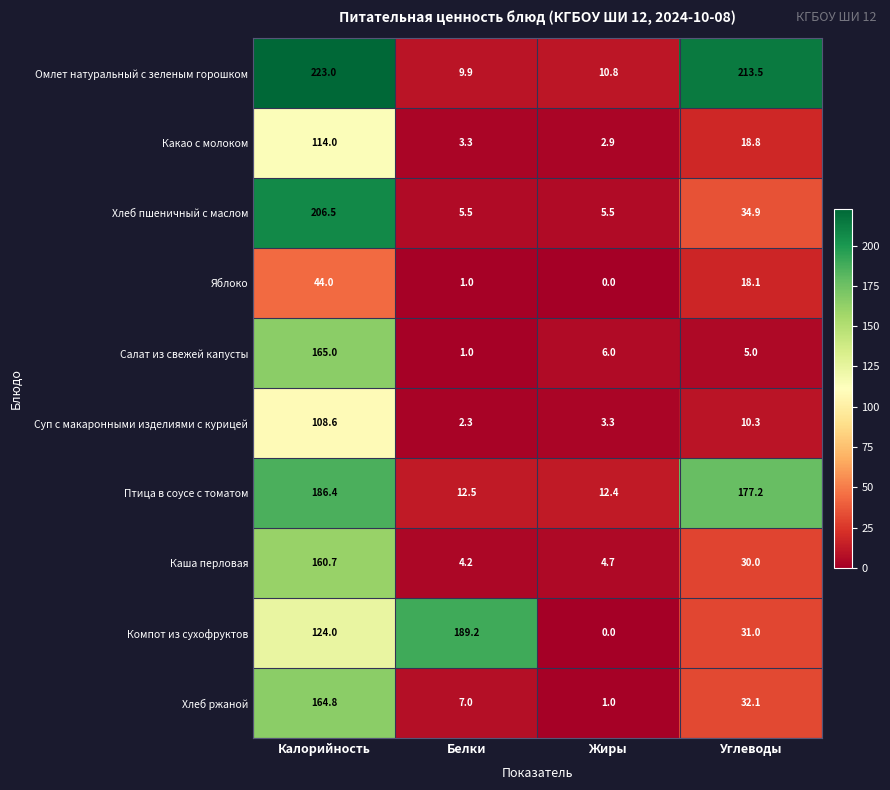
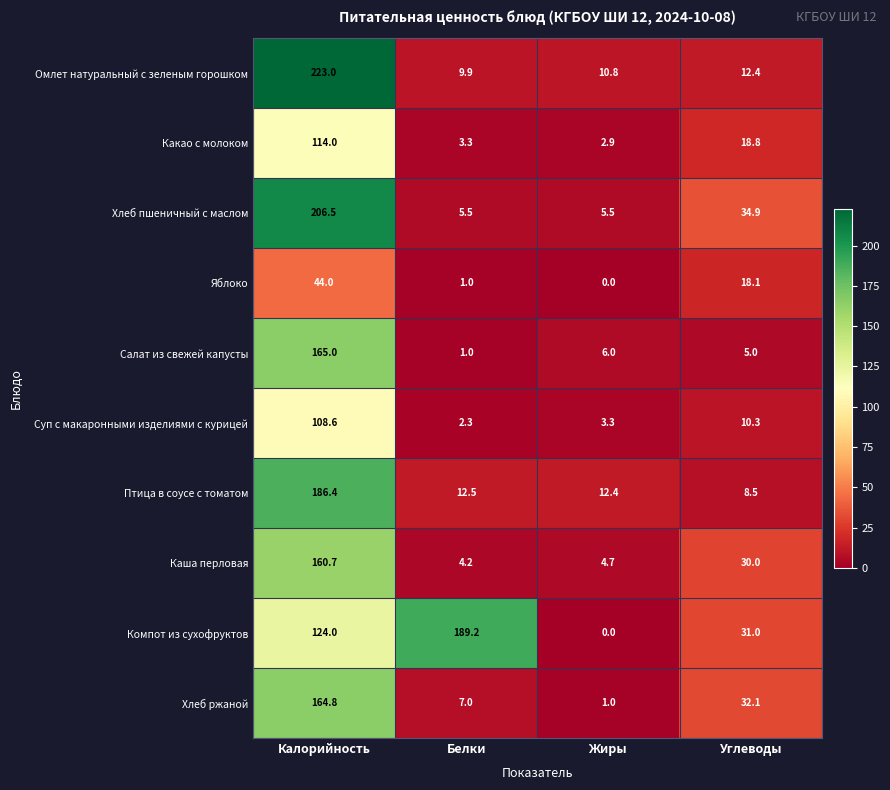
Омлет натуральный с зеленым горошком, Углеводы: 213.5 -> 12.4
Птица в соусе с томатом, Углеводы: 177.2 -> 8.5
